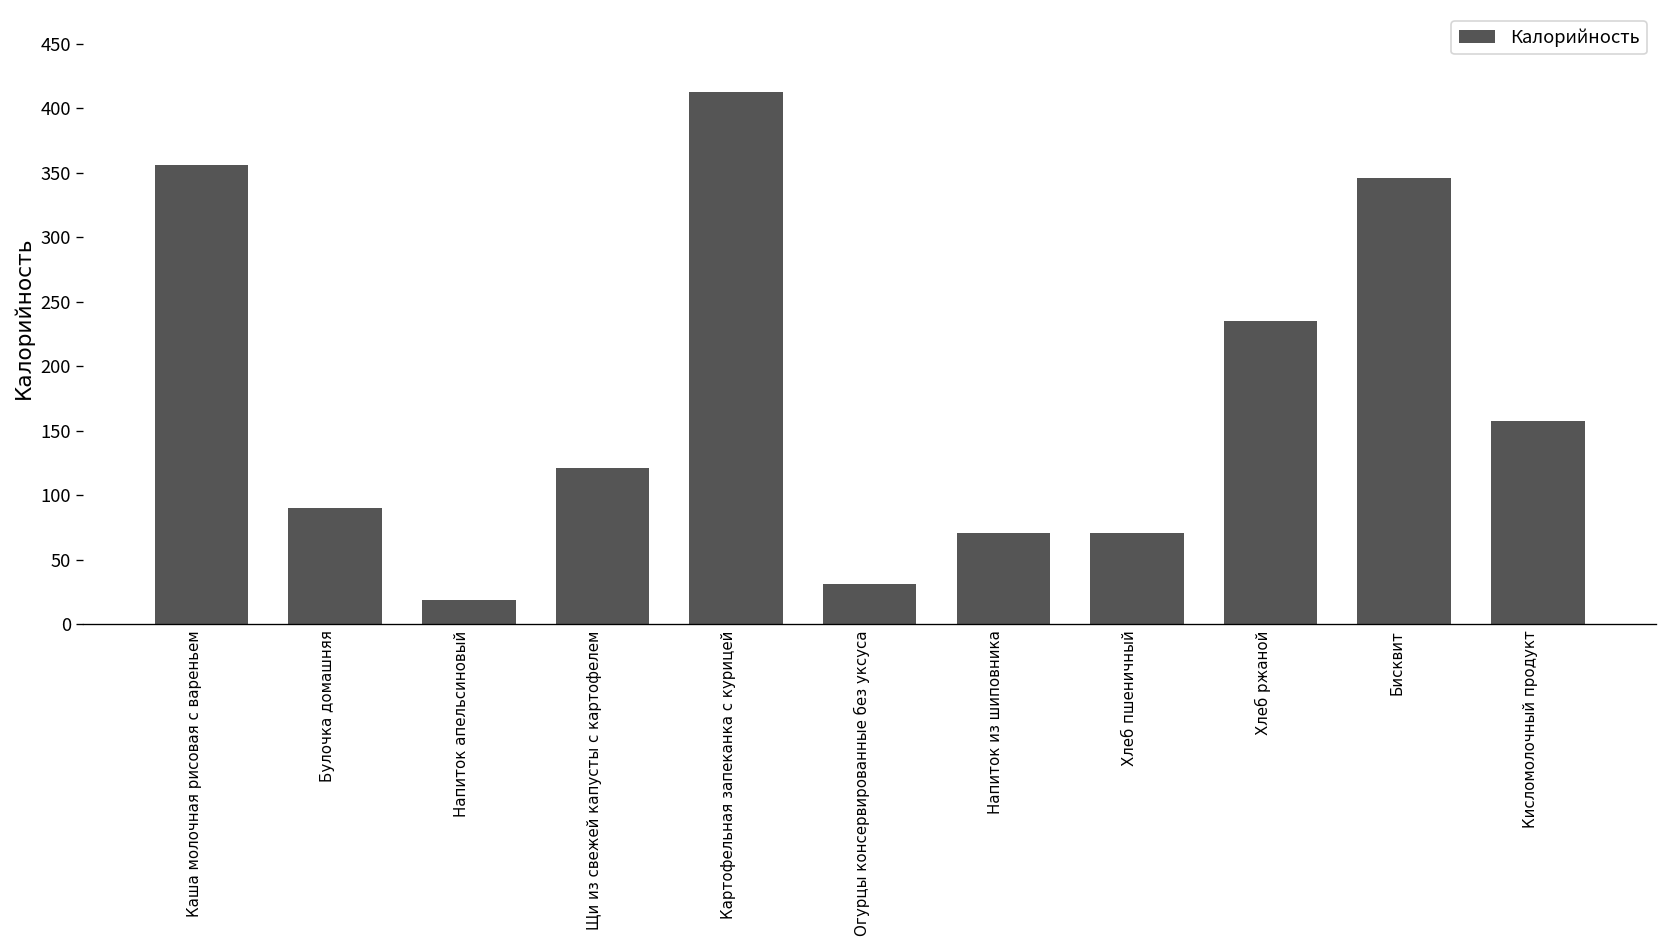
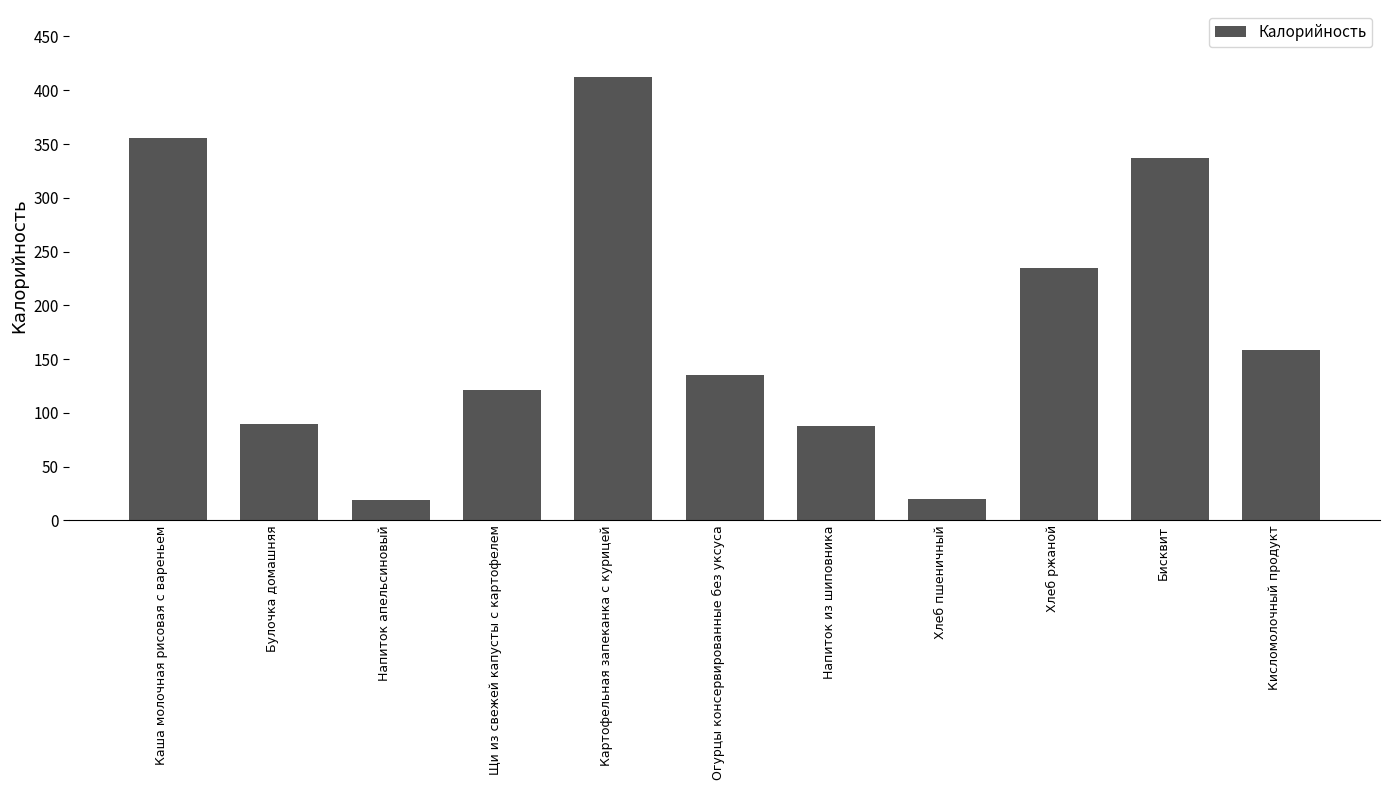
Огурцы консервированные без уксуса: 31 -> 136
Напиток из шиповника: 71 -> 88
Хлеб пшеничный: 71 -> 20
Бисквит: 346 -> 337
